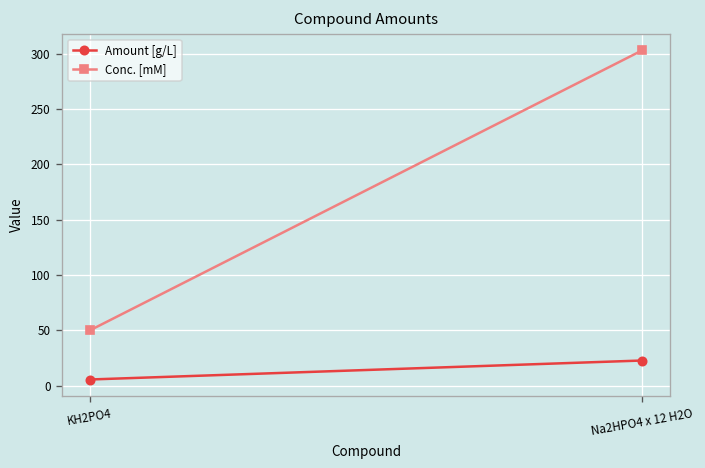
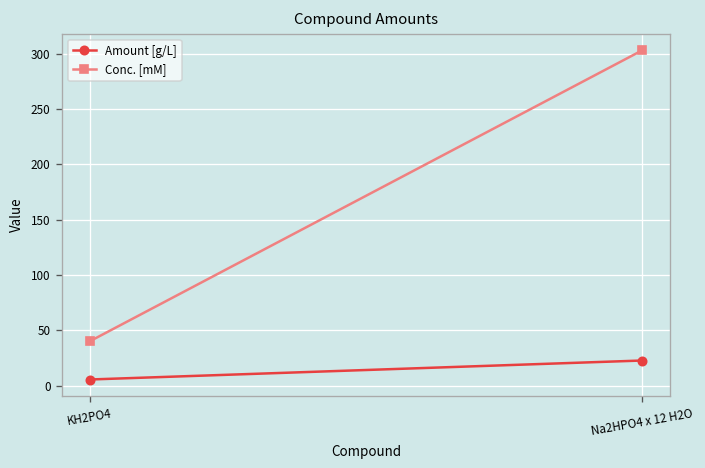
Conc. [mM], KH2PO4: 50 -> 40
